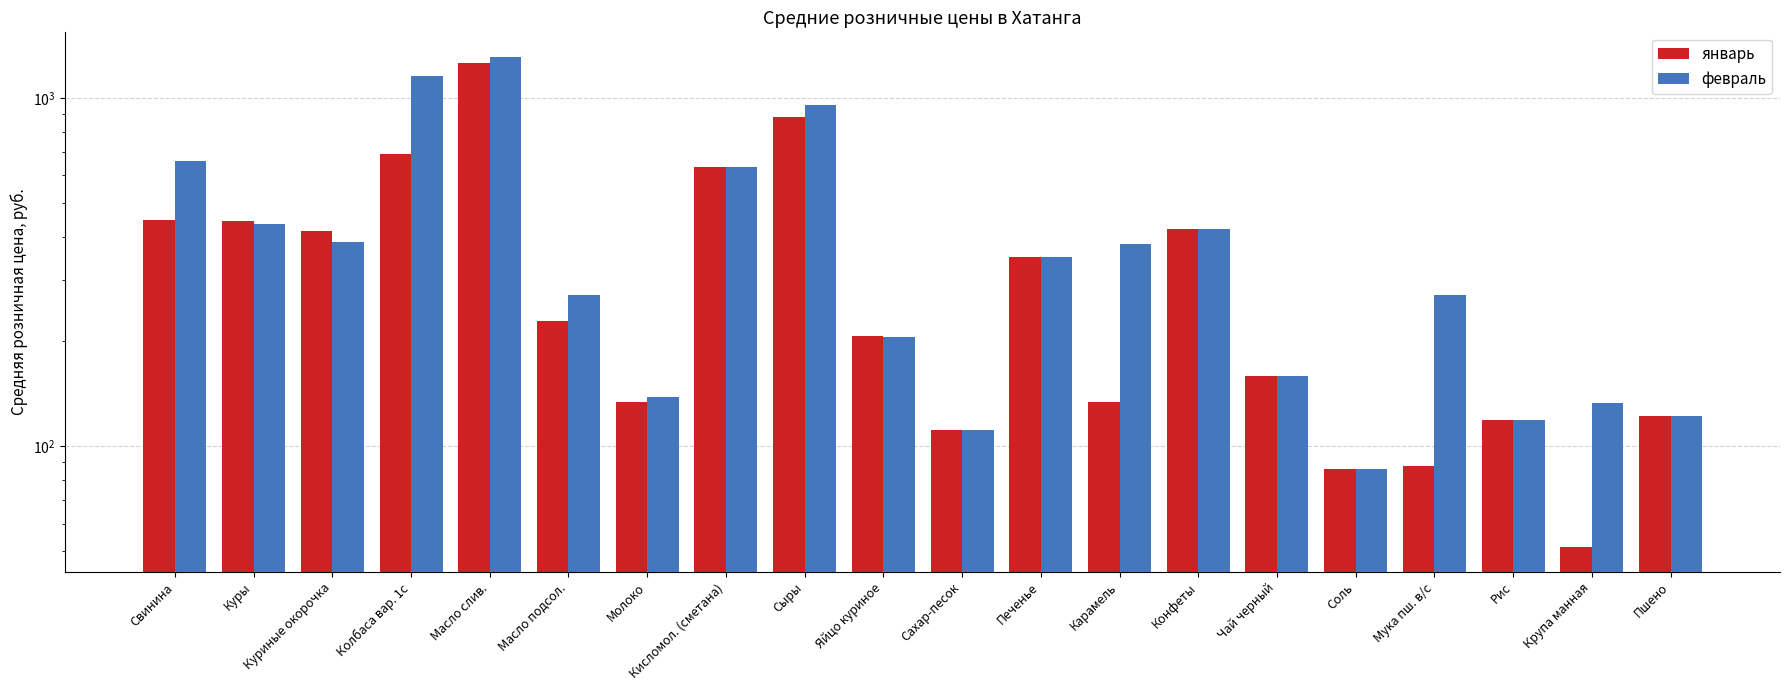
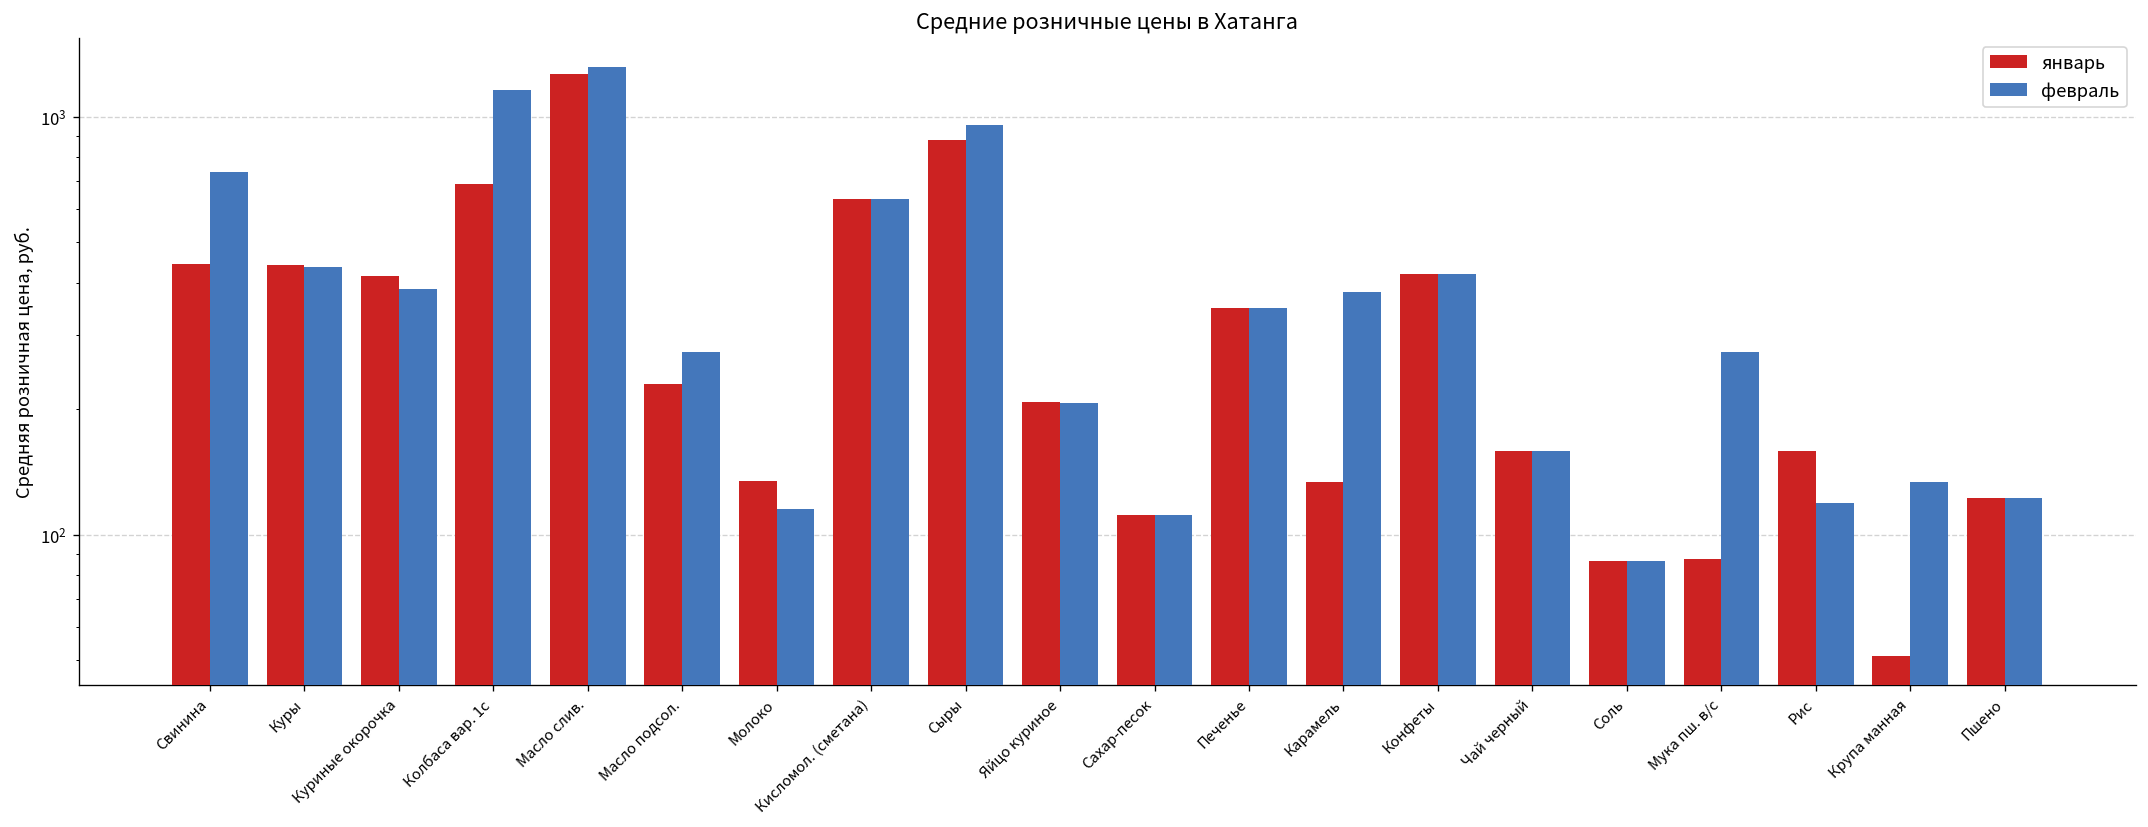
февраль, Свинина: 660 -> 740
февраль, Молоко: 138 -> 115
январь, Рис: 119 -> 160
